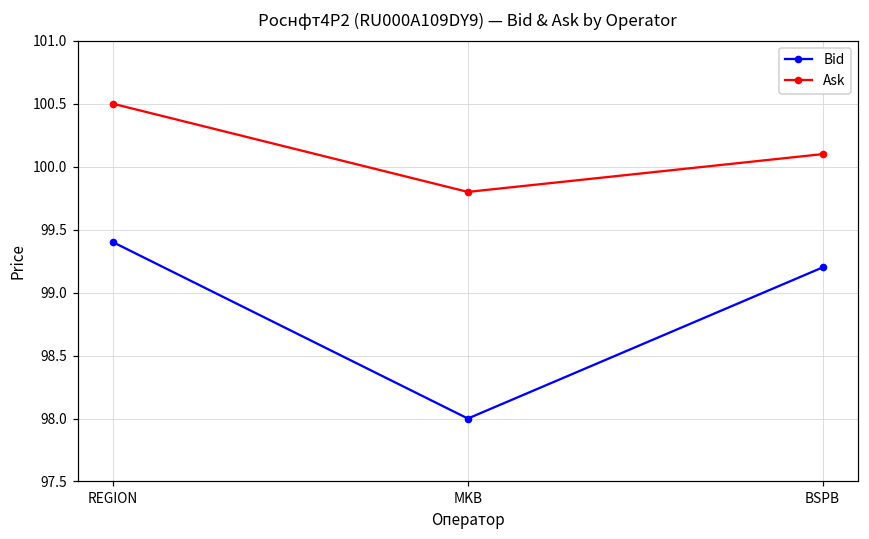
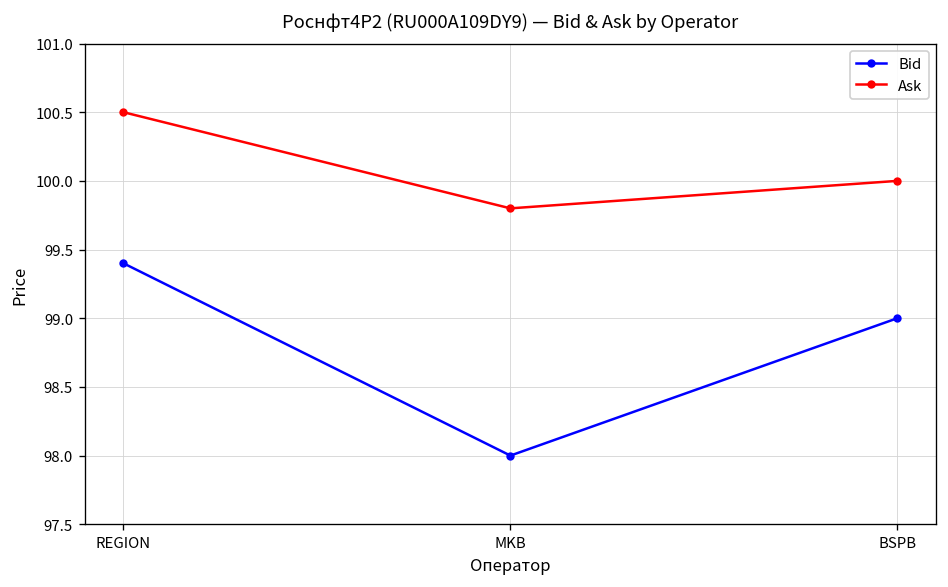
Bid, BSPB: 99.2 -> 99.0
Ask, BSPB: 100.1 -> 100.0
